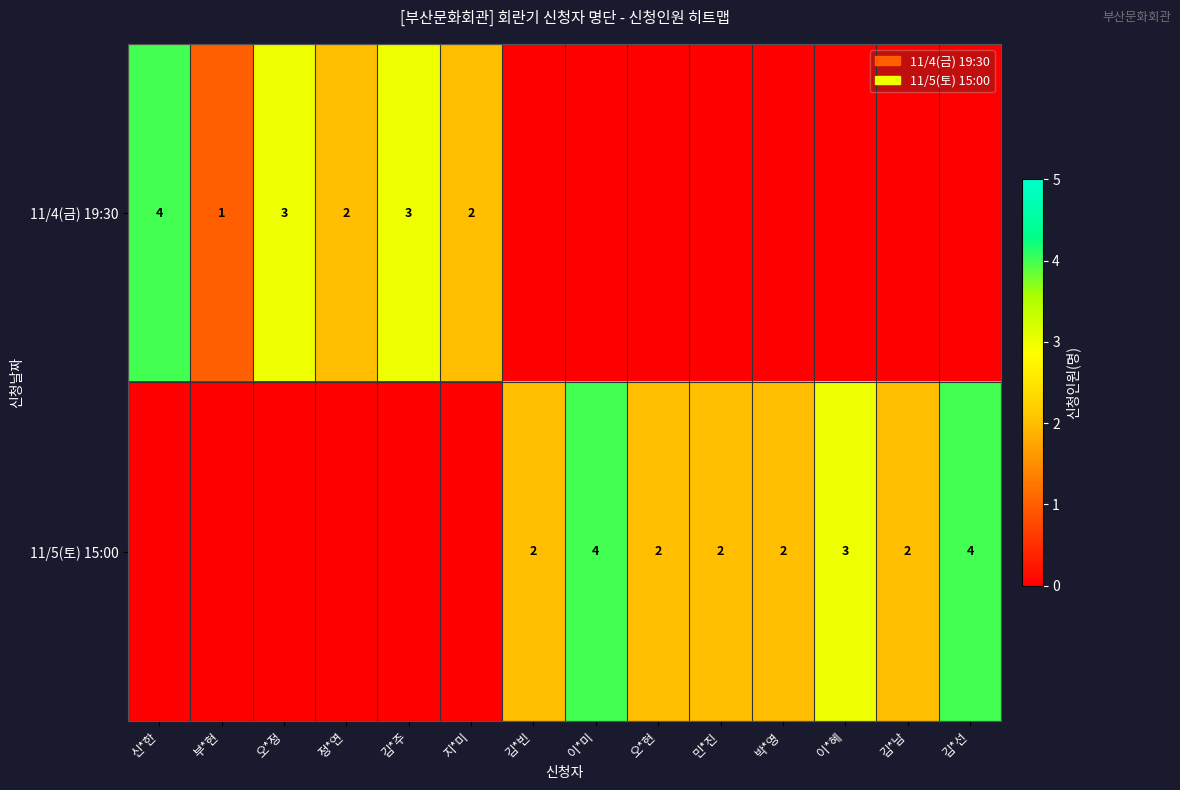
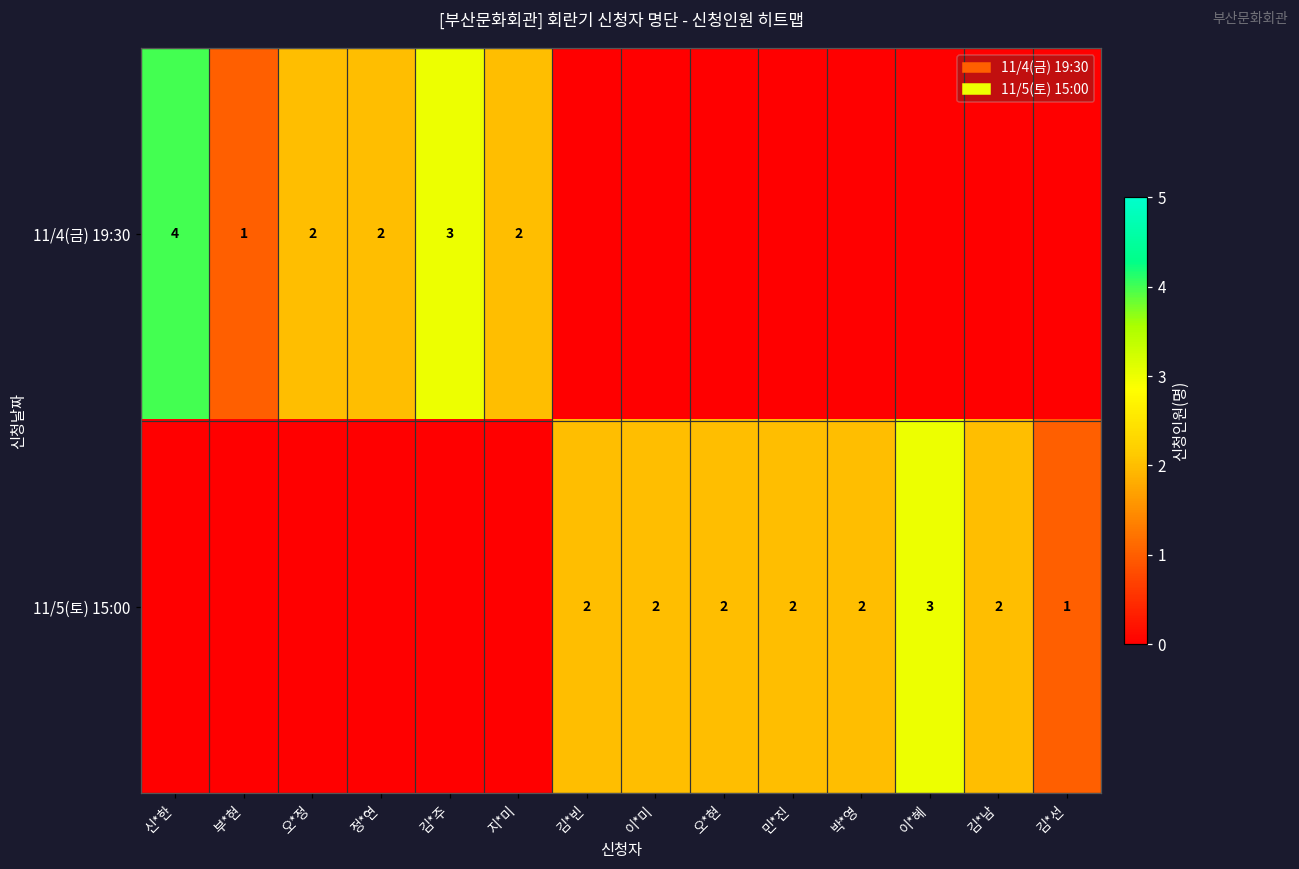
11/4(금) 19:30, 오*정: 3 -> 2
11/5(토) 15:00, 이*미: 4 -> 2
11/5(토) 15:00, 김*선: 4 -> 1
